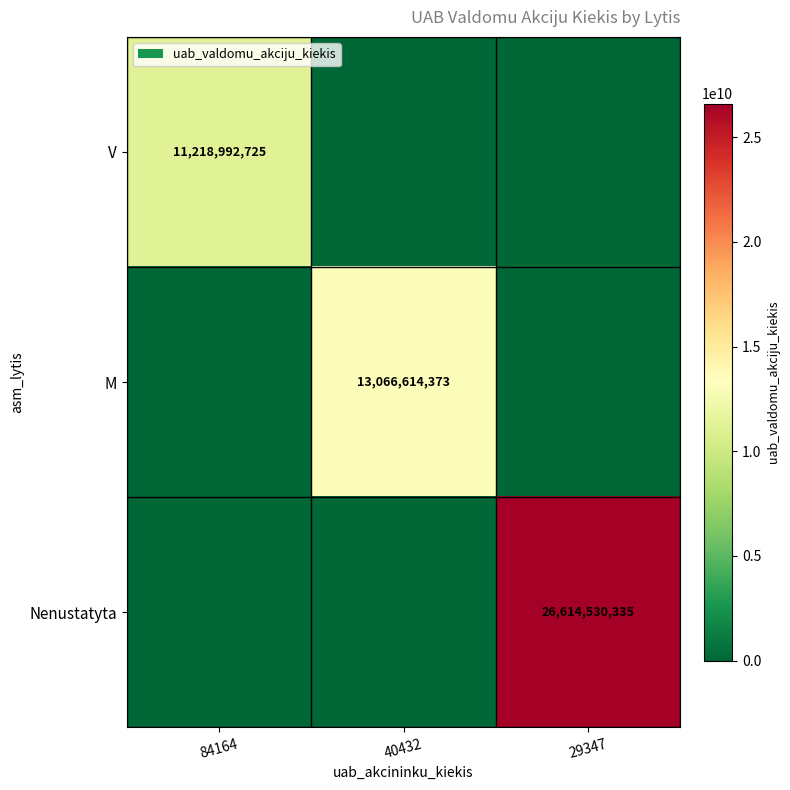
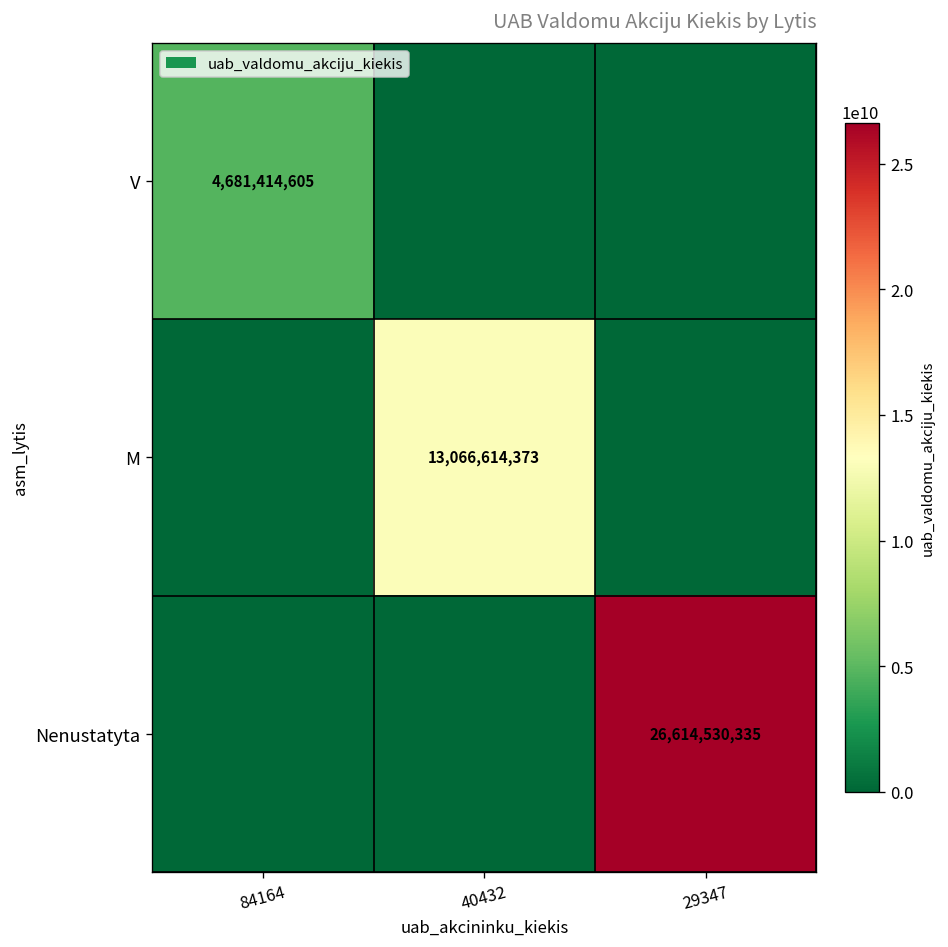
V, 84164: 11,218,992,725 -> 4,681,414,605
